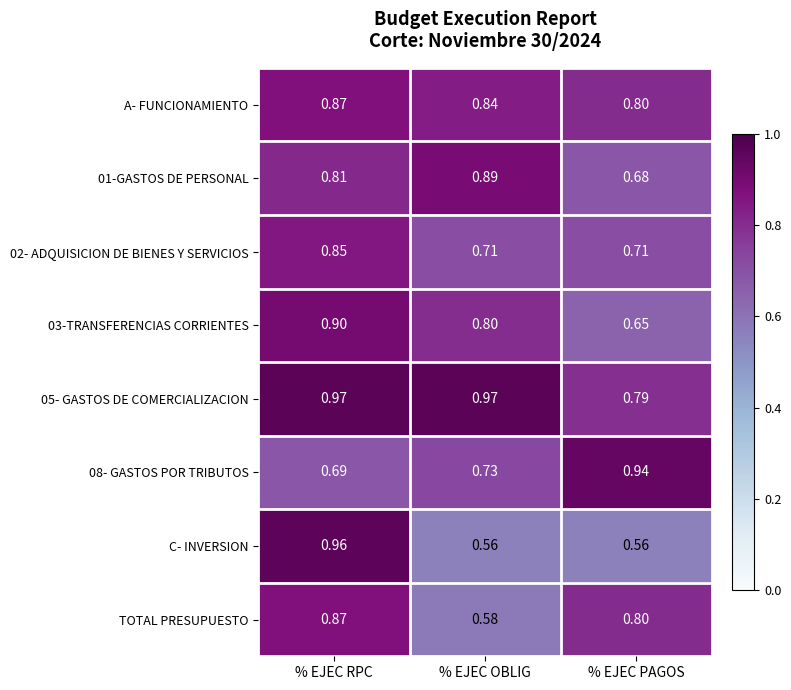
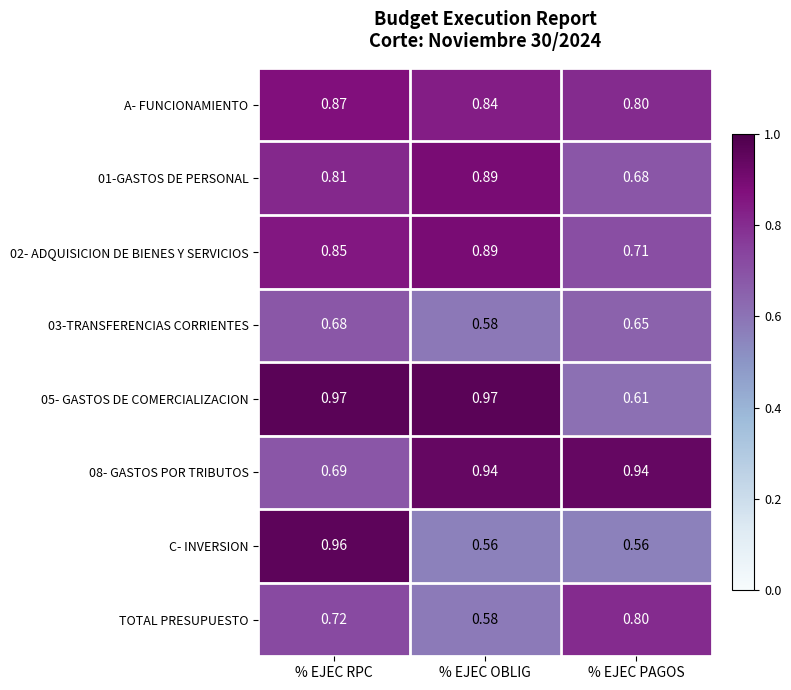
02- ADQUISICION DE BIENES Y SERVICIOS, % EJEC OBLIG: 0.71 -> 0.89
03-TRANSFERENCIAS CORRIENTES, % EJEC RPC: 0.90 -> 0.68
03-TRANSFERENCIAS CORRIENTES, % EJEC OBLIG: 0.80 -> 0.58
05- GASTOS DE COMERCIALIZACION, % EJEC PAGOS: 0.79 -> 0.61
08- GASTOS POR TRIBUTOS, % EJEC OBLIG: 0.73 -> 0.94
TOTAL PRESUPUESTO, % EJEC RPC: 0.87 -> 0.72
